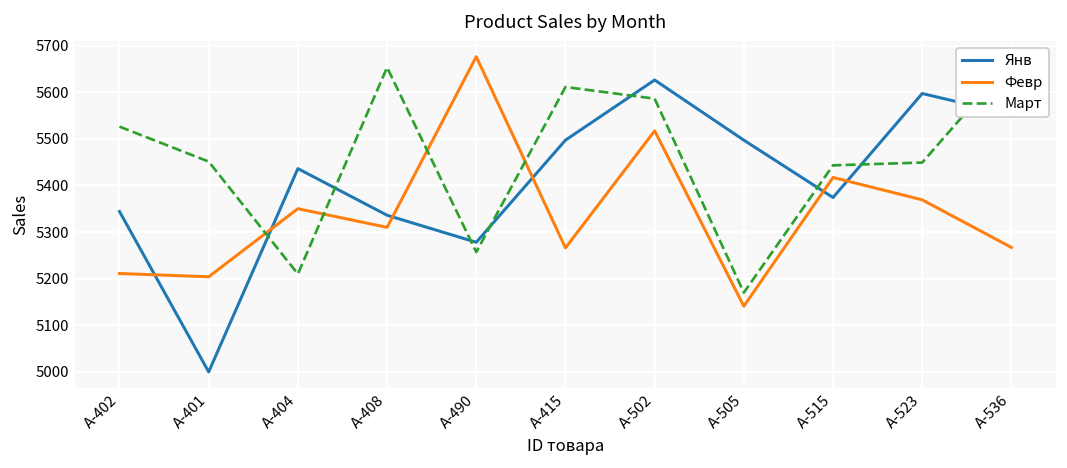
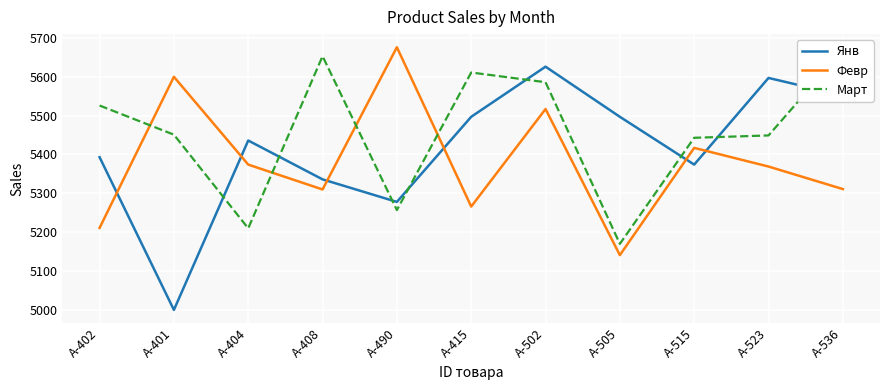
Янв, A-402: 5340 -> 5390
Февр, A-401: 5200 -> 5600
Февр, A-404: 5350 -> 5370
Февр, A-536: 5270 -> 5310
